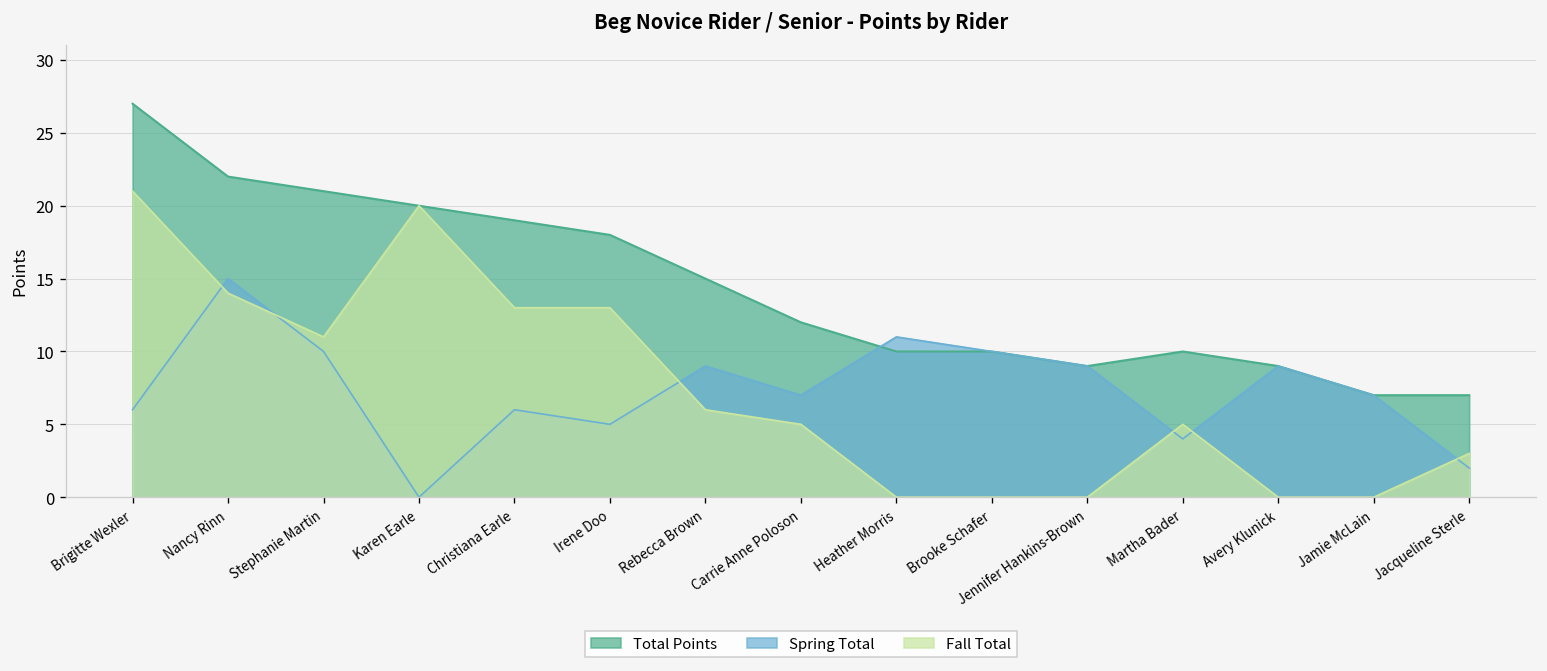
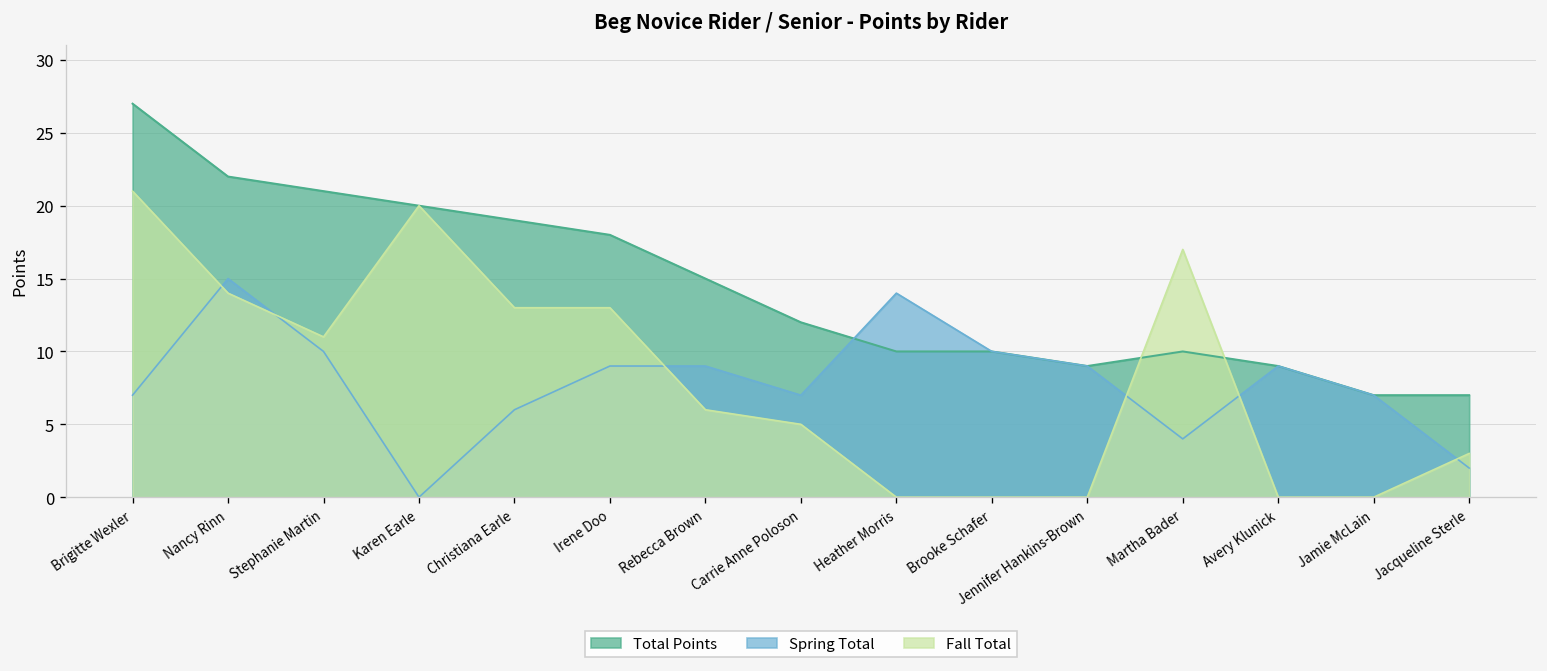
Spring Total, Brigitte Wexler: 6 -> 7
Spring Total, Irene Doo: 5 -> 9
Spring Total, Heather Morris: 11 -> 14
Fall Total, Martha Bader: 5 -> 17
